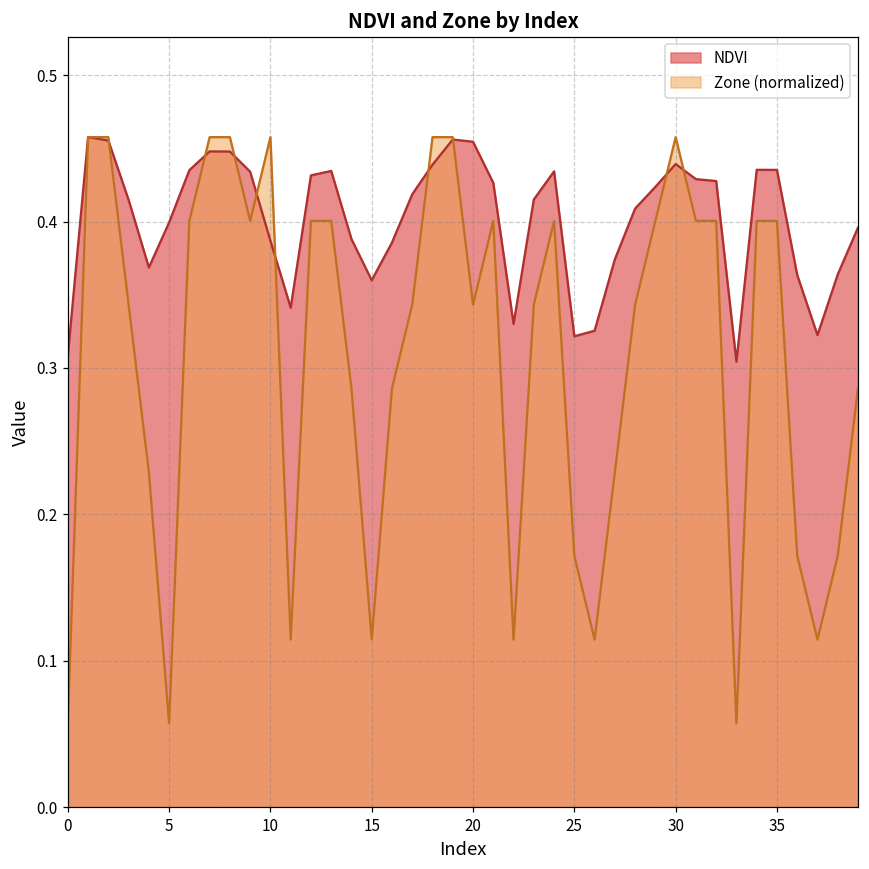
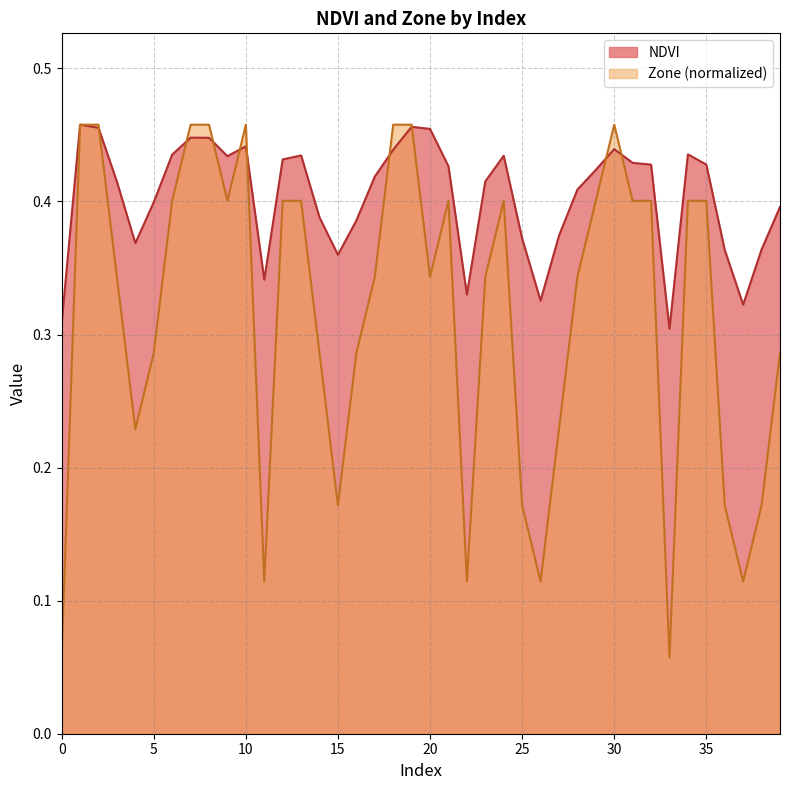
Zone (normalized), 5: 0.057 -> 0.286
NDVI, 10: 0.387 -> 0.441
Zone (normalized), 15: 0.114 -> 0.172
NDVI, 25: 0.322 -> 0.372
NDVI, 35: 0.435 -> 0.428
